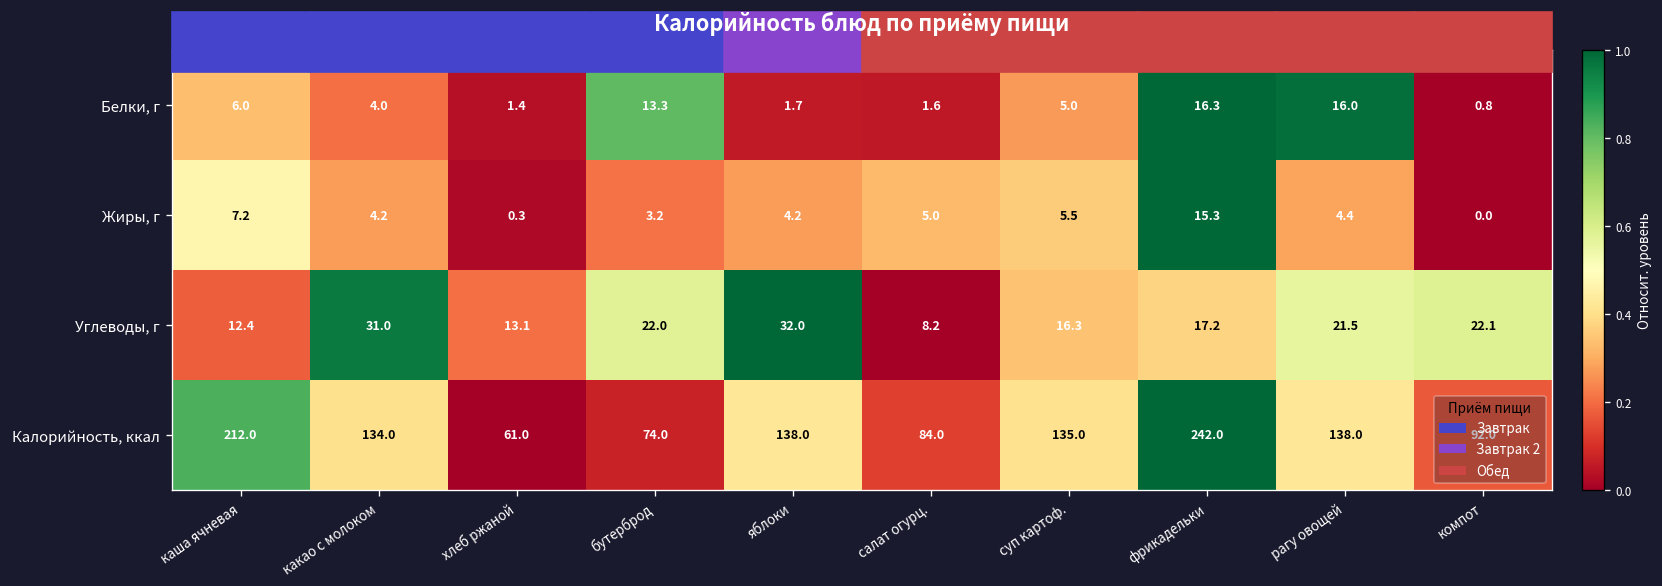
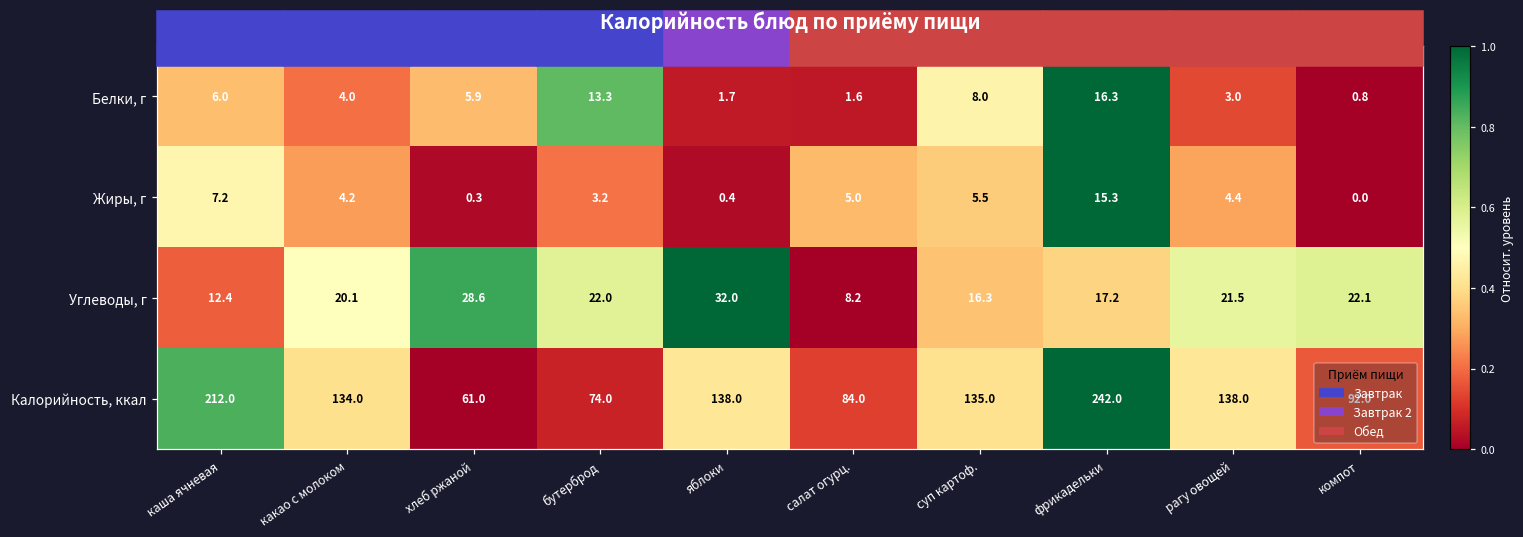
Белки, г, хлеб ржаной: 1.4 -> 5.9
Белки, г, суп картоф.: 5.0 -> 8.0
Белки, г, рагу овощей: 16.0 -> 3.0
Жиры, г, яблоки: 4.2 -> 0.4
Углеводы, г, какао с молоком: 31.0 -> 20.1
Углеводы, г, хлеб ржаной: 13.1 -> 28.6
